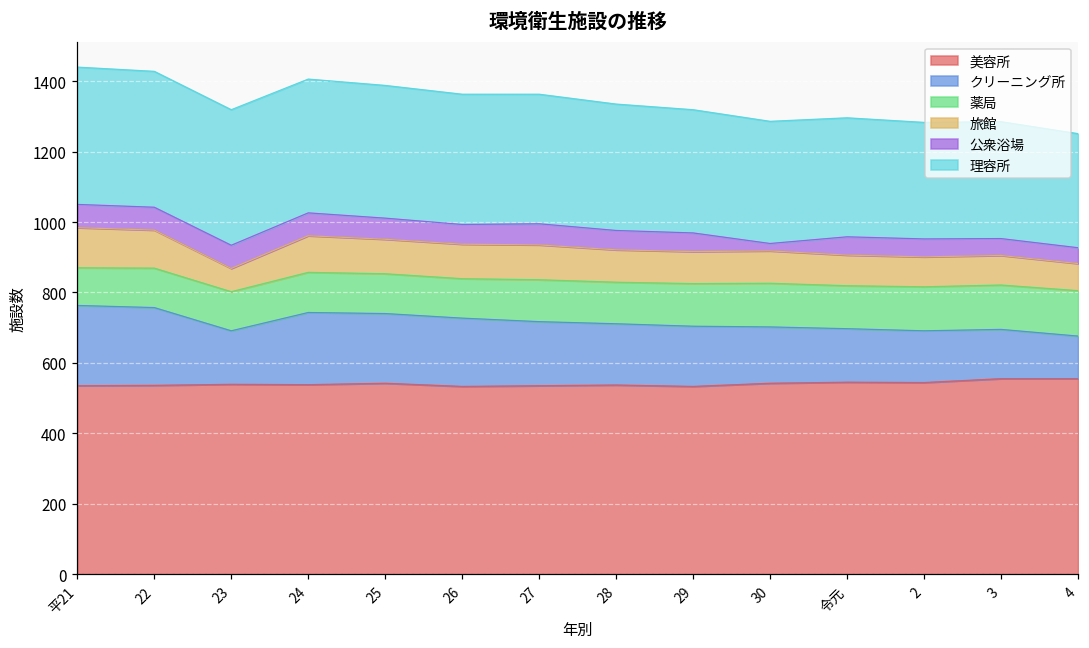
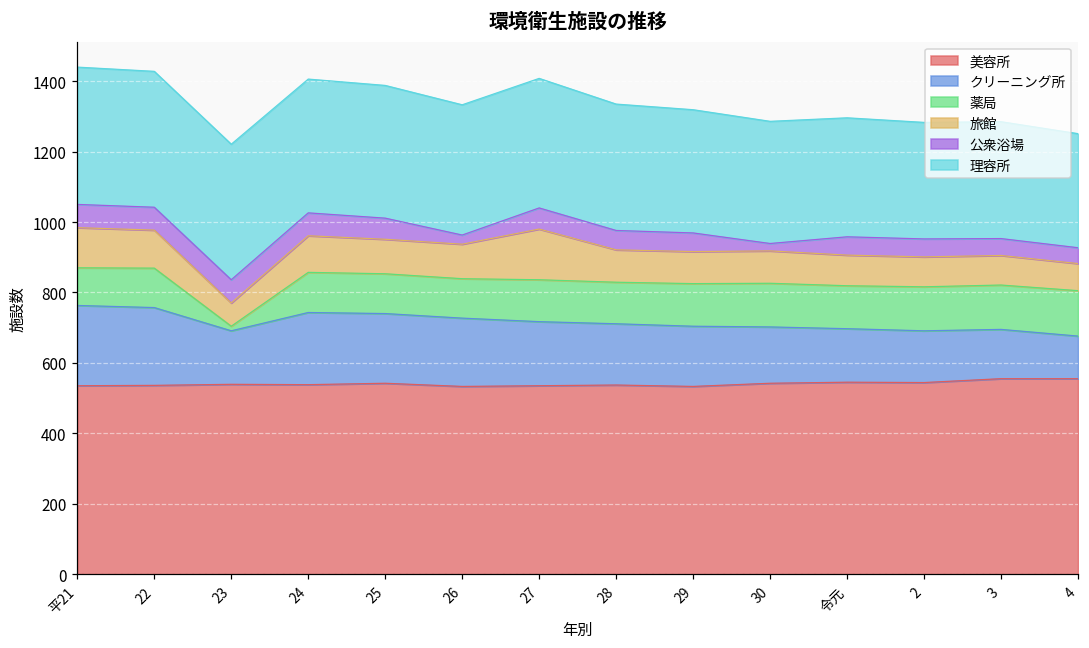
薬局, 23: 110 -> 10
公衆浴場, 26: 60 -> 30
旅館, 27: 100 -> 140
